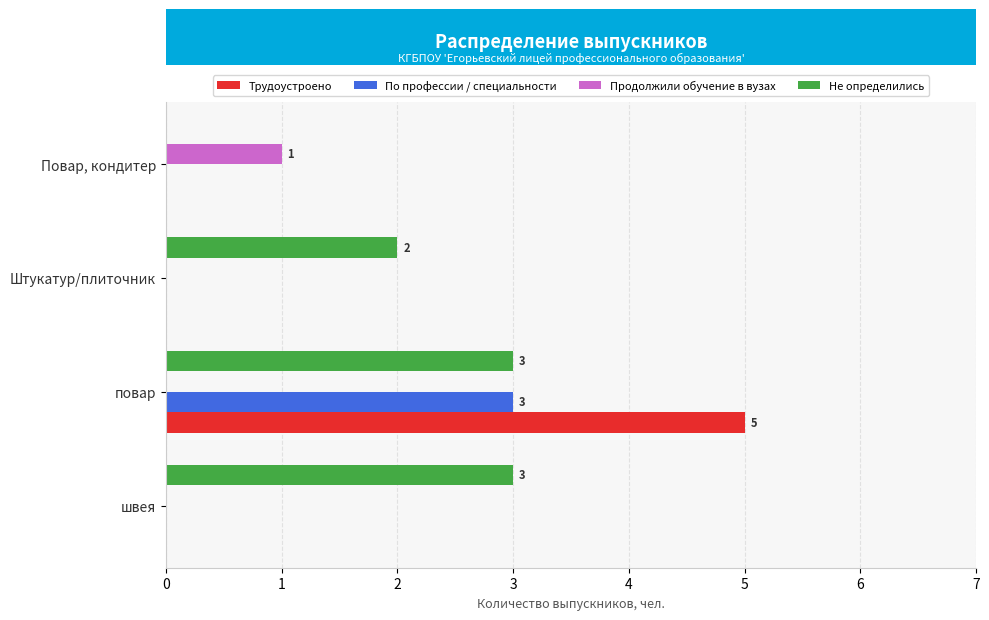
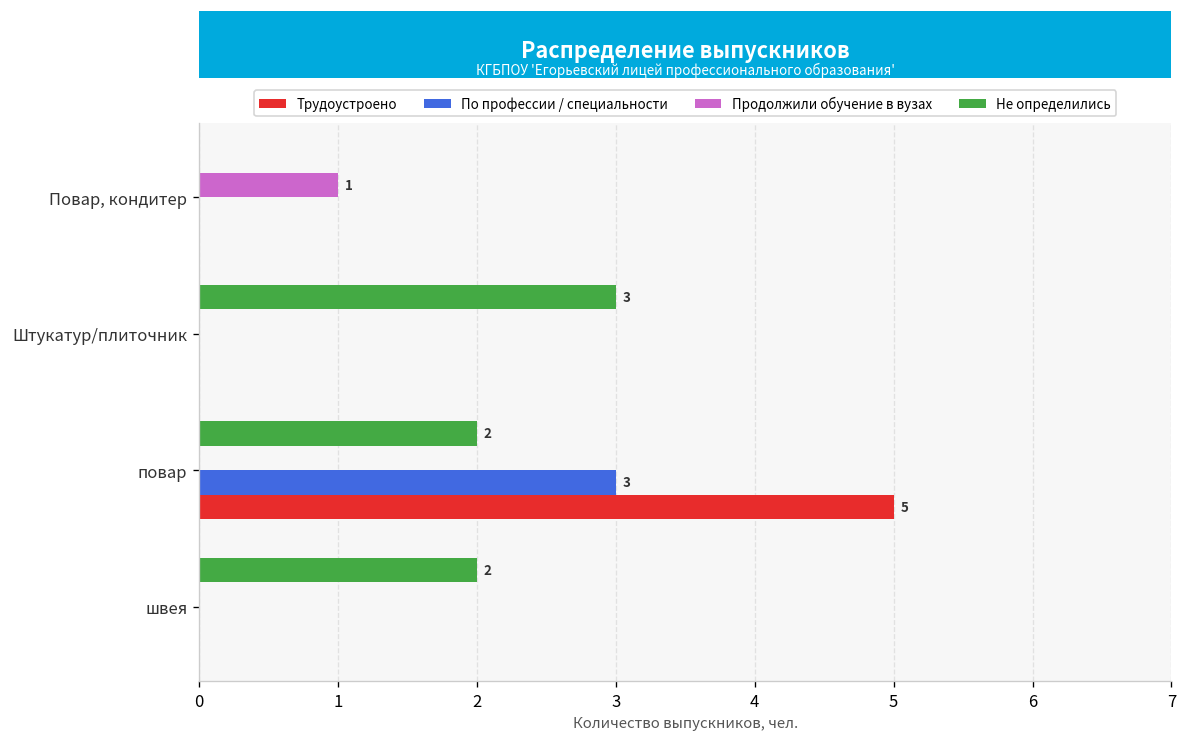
Не определились, Штукатур/плиточник: 2 -> 3
Не определились, повар: 3 -> 2
Не определились, швея: 3 -> 2
